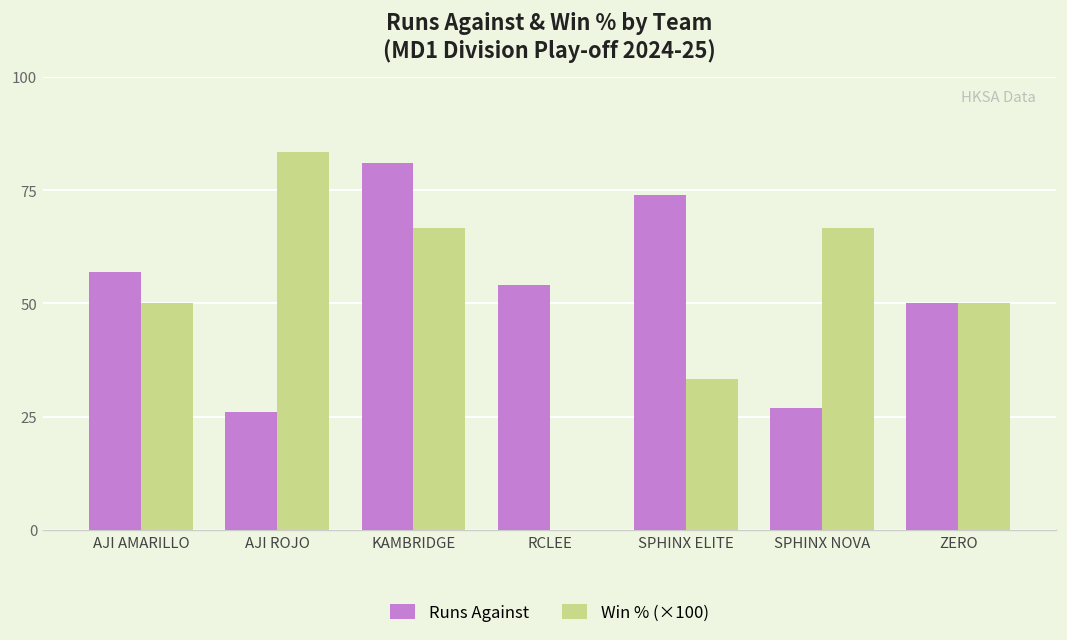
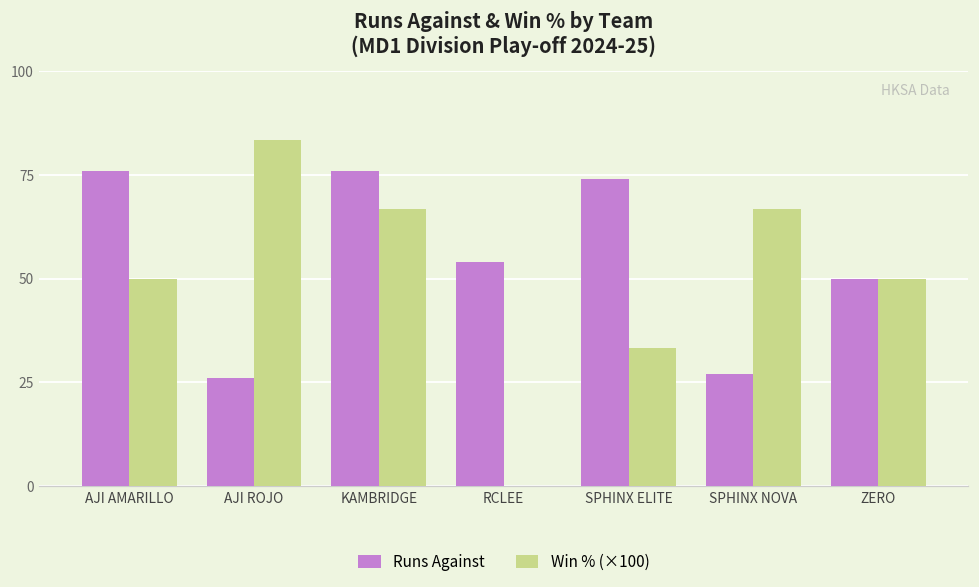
Runs Against, AJI AMARILLO: 57 -> 76
Runs Against, KAMBRIDGE: 81 -> 76
